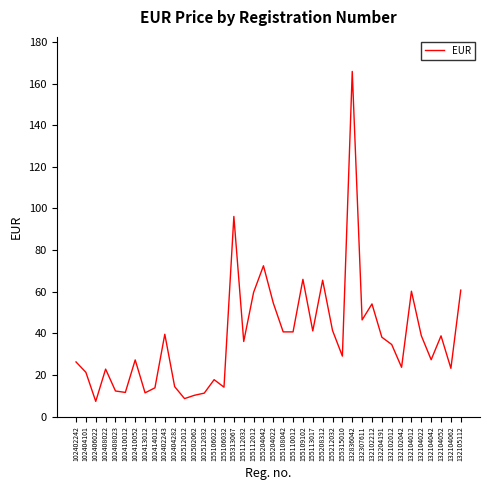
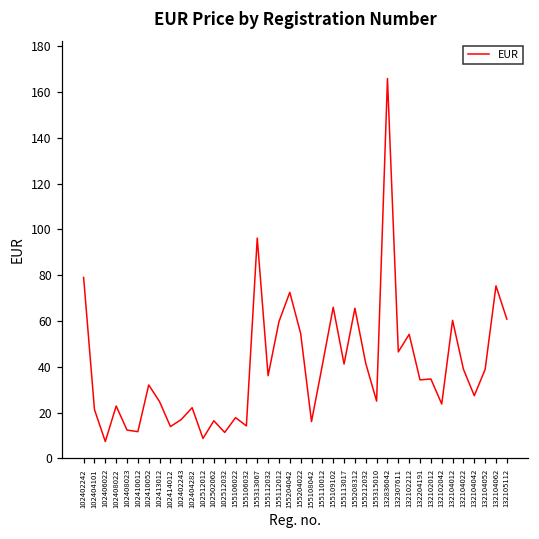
102402242: 26 -> 79
102410052: 27 -> 32
102413012: 11 -> 25
102402243: 40 -> 17
102404282: 14 -> 22
102502062: 10 -> 16
155108042: 41 -> 16
155315010: 29 -> 25
132204191: 38 -> 34
132104062: 23 -> 75
